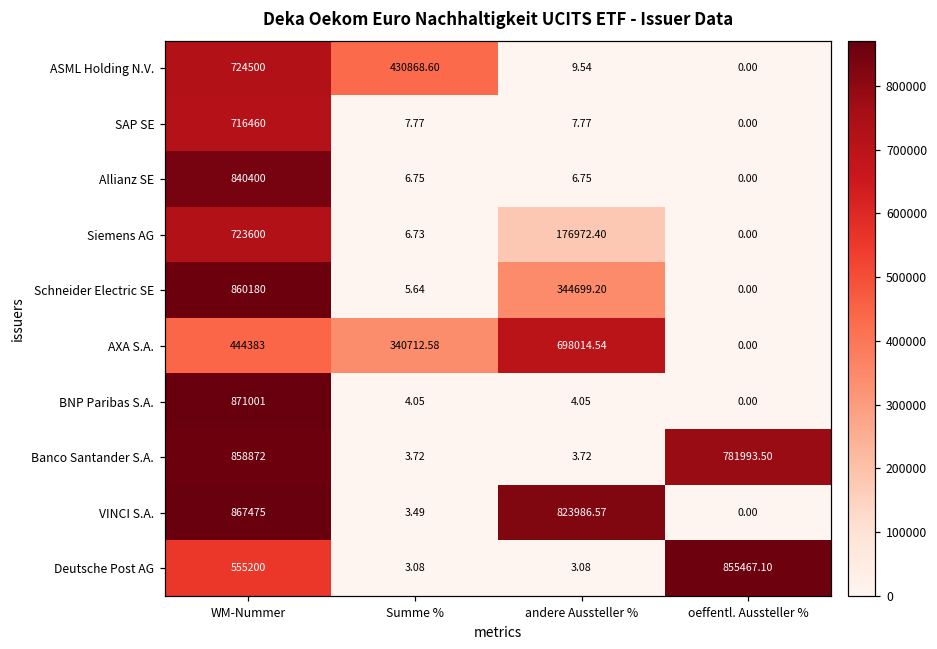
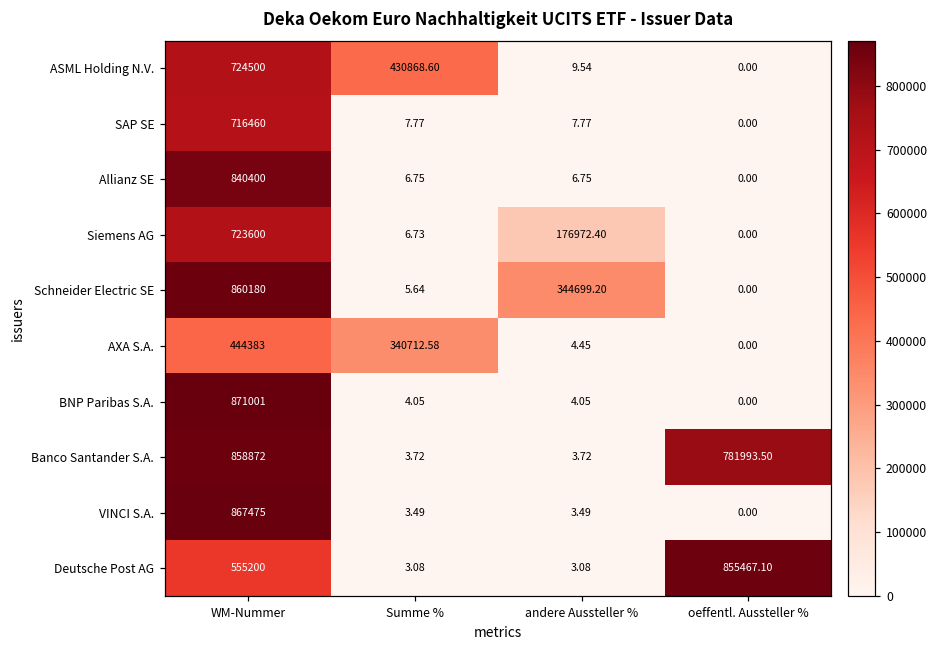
AXA S.A., andere Aussteller %: 698014.54 -> 4.45
VINCI S.A., andere Aussteller %: 823986.57 -> 3.49
